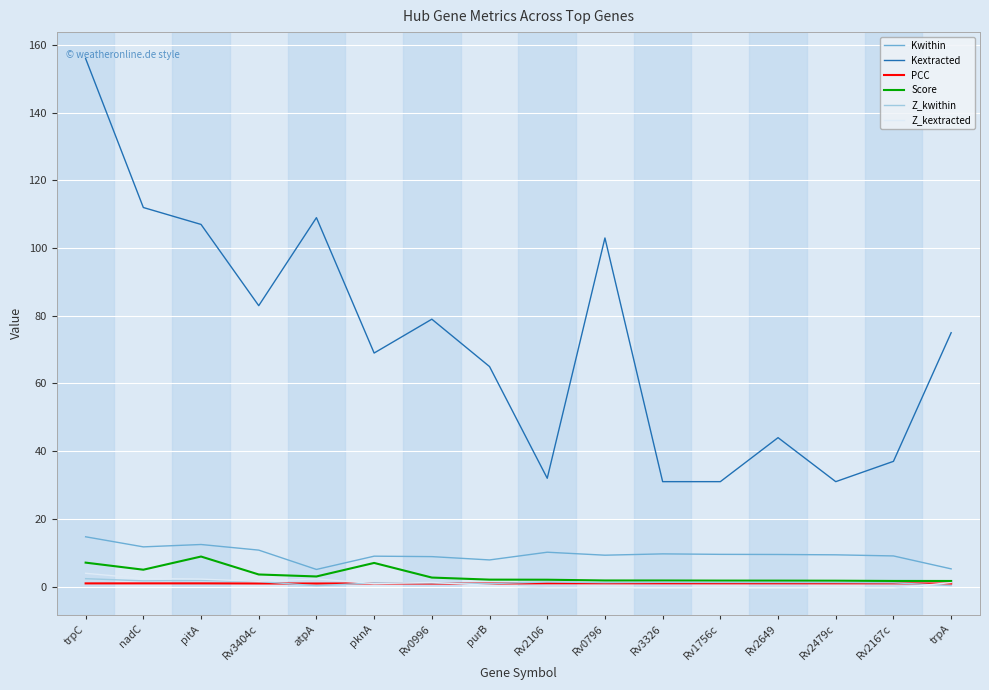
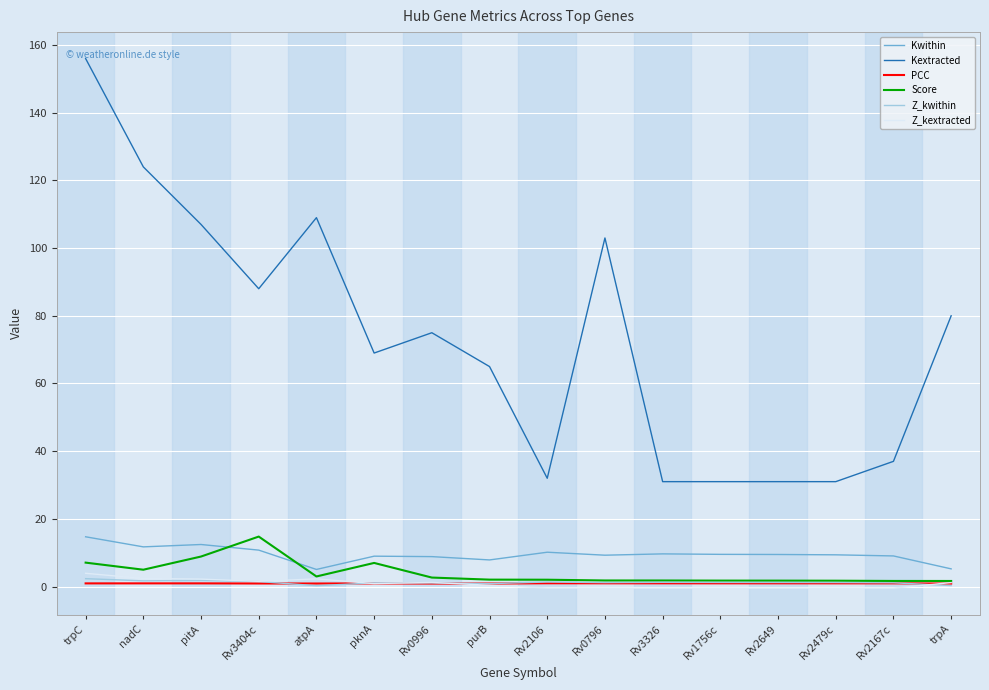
Kextracted, nadC: 112 -> 124
Kextracted, Rv3404c: 83 -> 88
Score, Rv3404c: 4 -> 15
Kextracted, Rv0996: 79 -> 75
Kextracted, Rv2649: 44 -> 31
Kextracted, trpA: 75 -> 80
